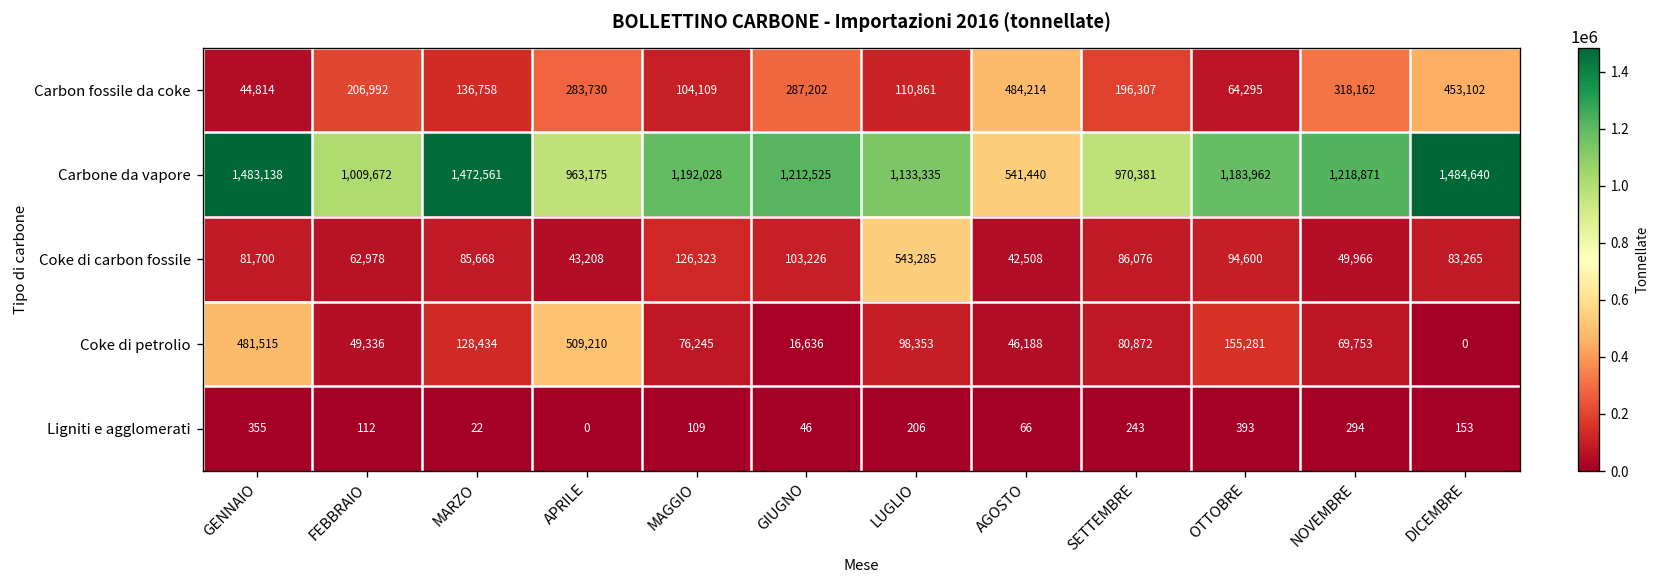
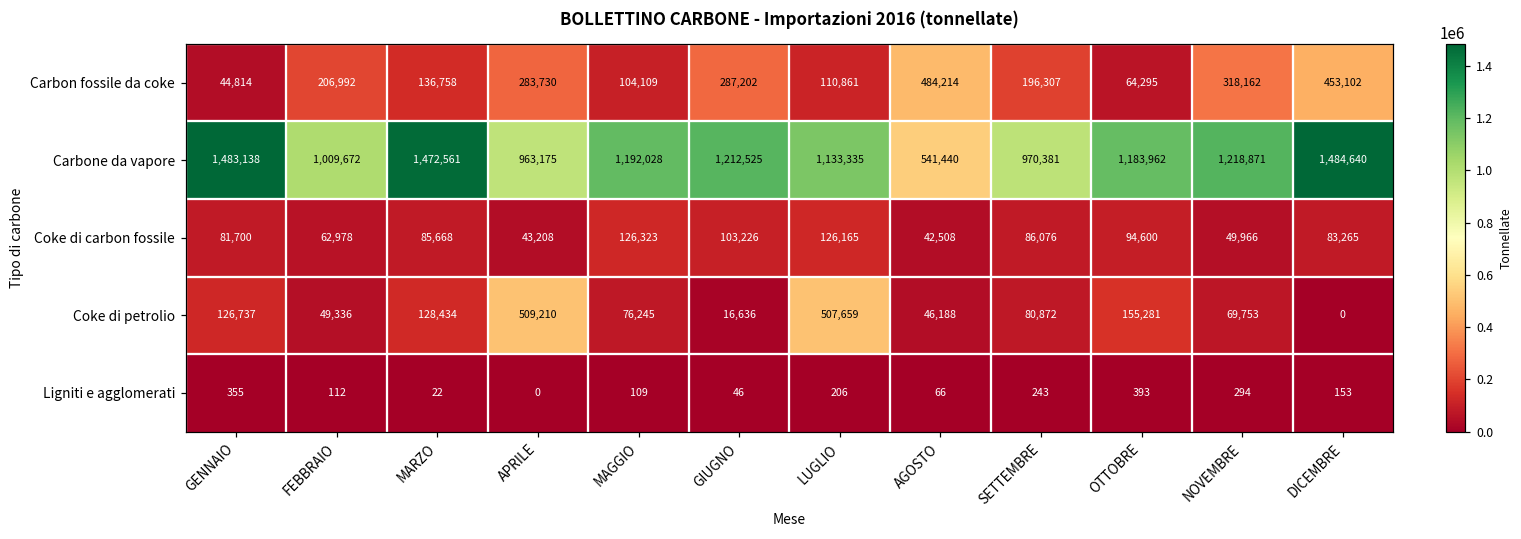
Coke di carbon fossile, LUGLIO: 543,285 -> 126,165
Coke di petrolio, GENNAIO: 481,515 -> 126,737
Coke di petrolio, LUGLIO: 98,353 -> 507,659
